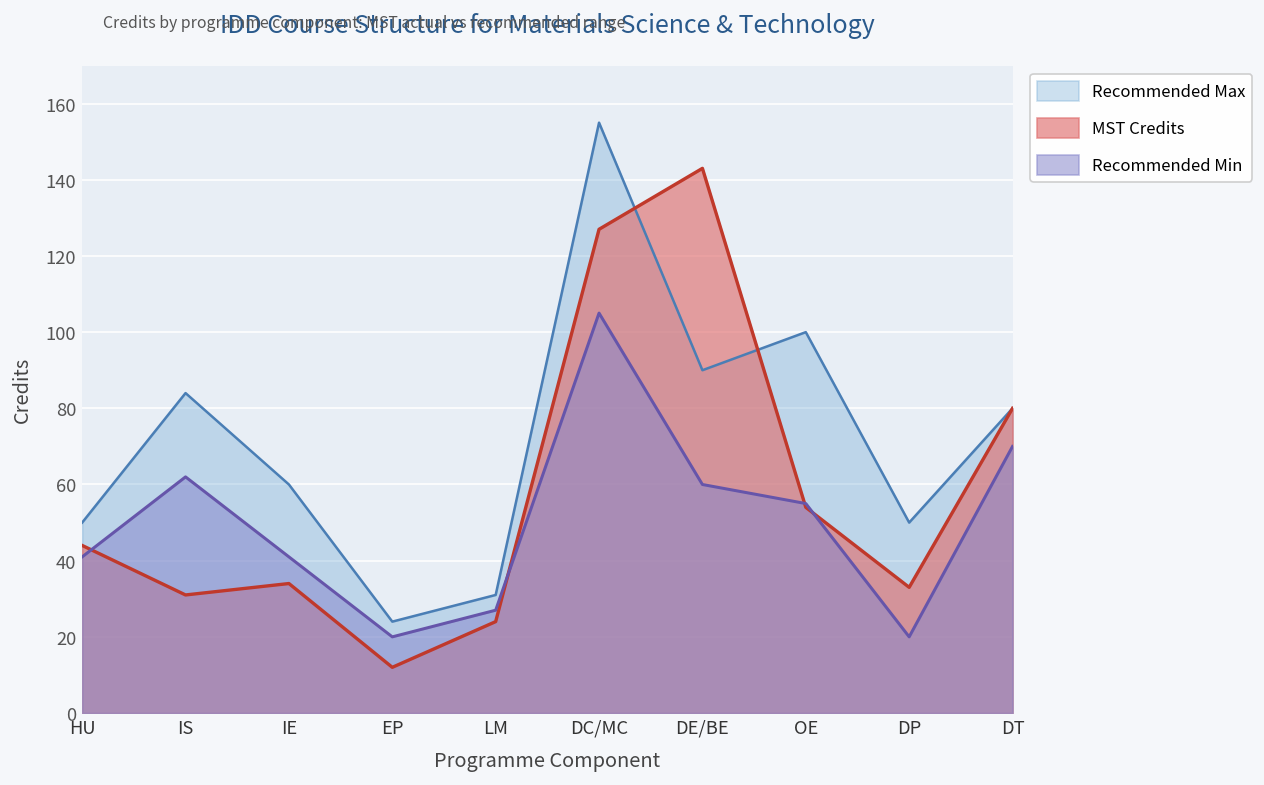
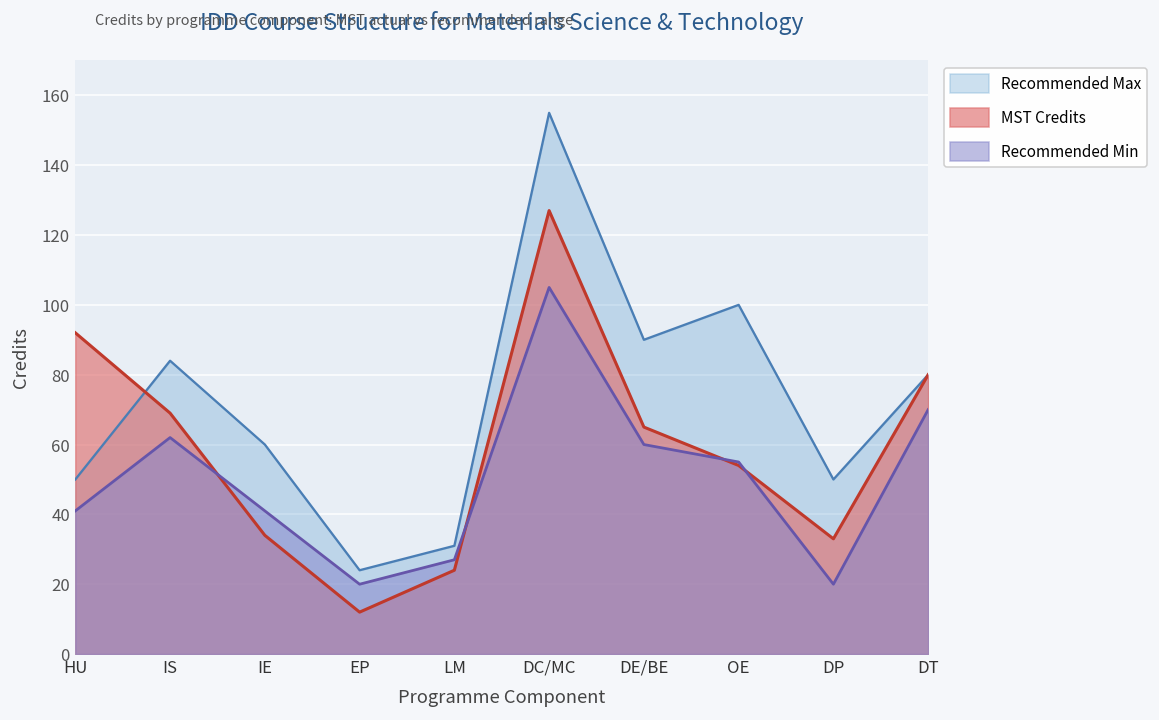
MST Credits, HU: 44 -> 92
MST Credits, IS: 31 -> 69
MST Credits, DE/BE: 143 -> 65
